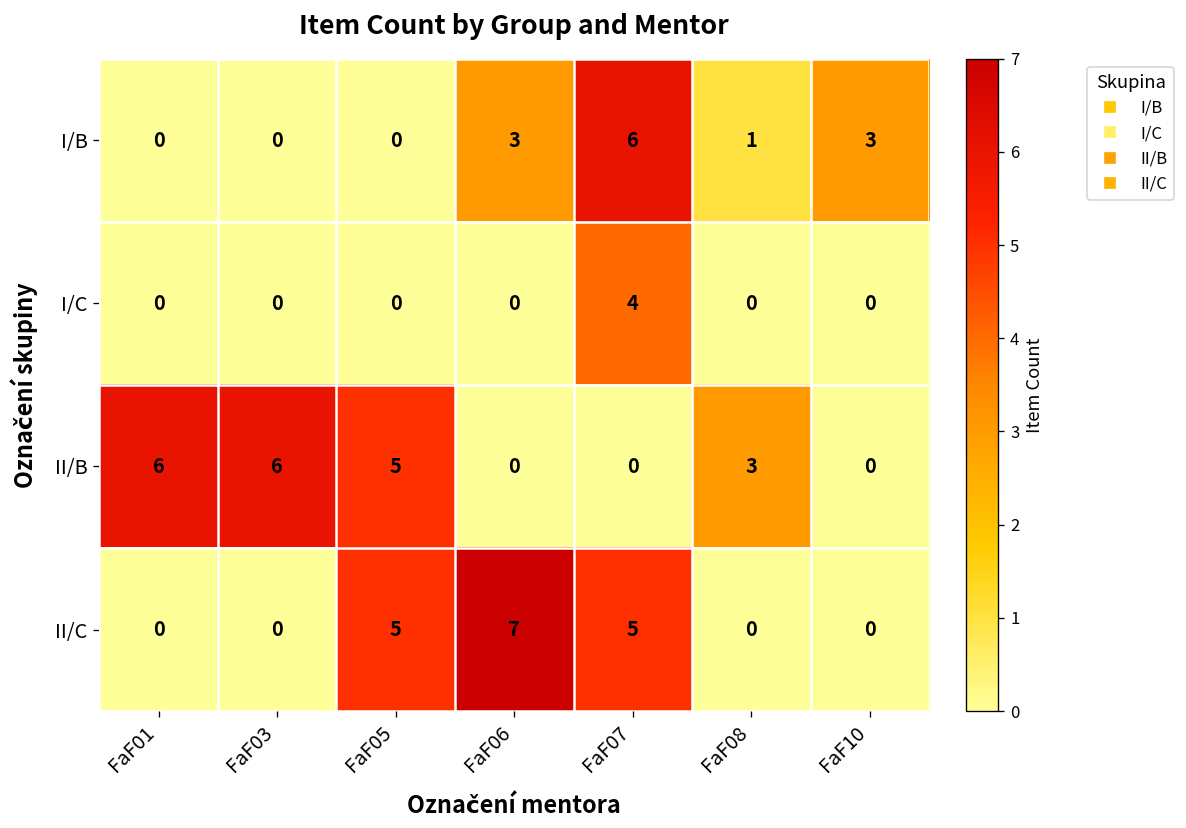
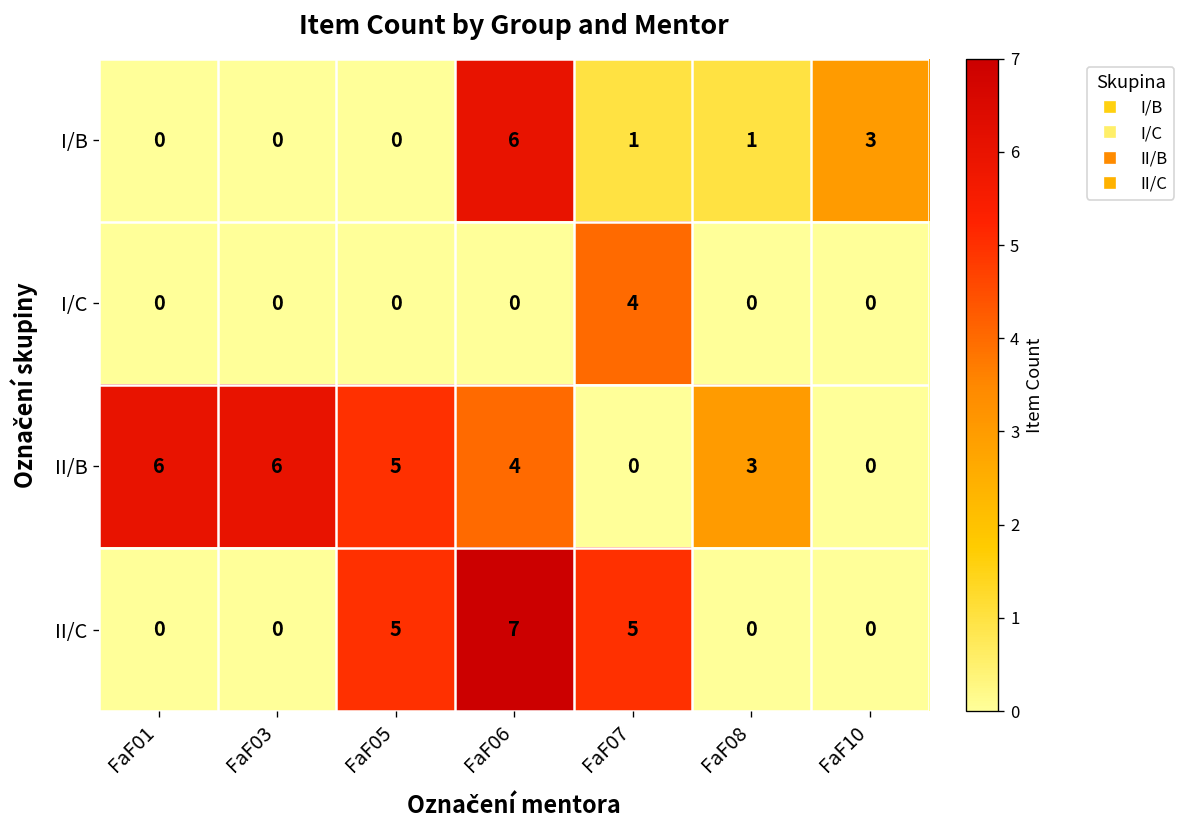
I/B, FaF06: 3 -> 6
I/B, FaF07: 6 -> 1
II/B, FaF06: 0 -> 4
